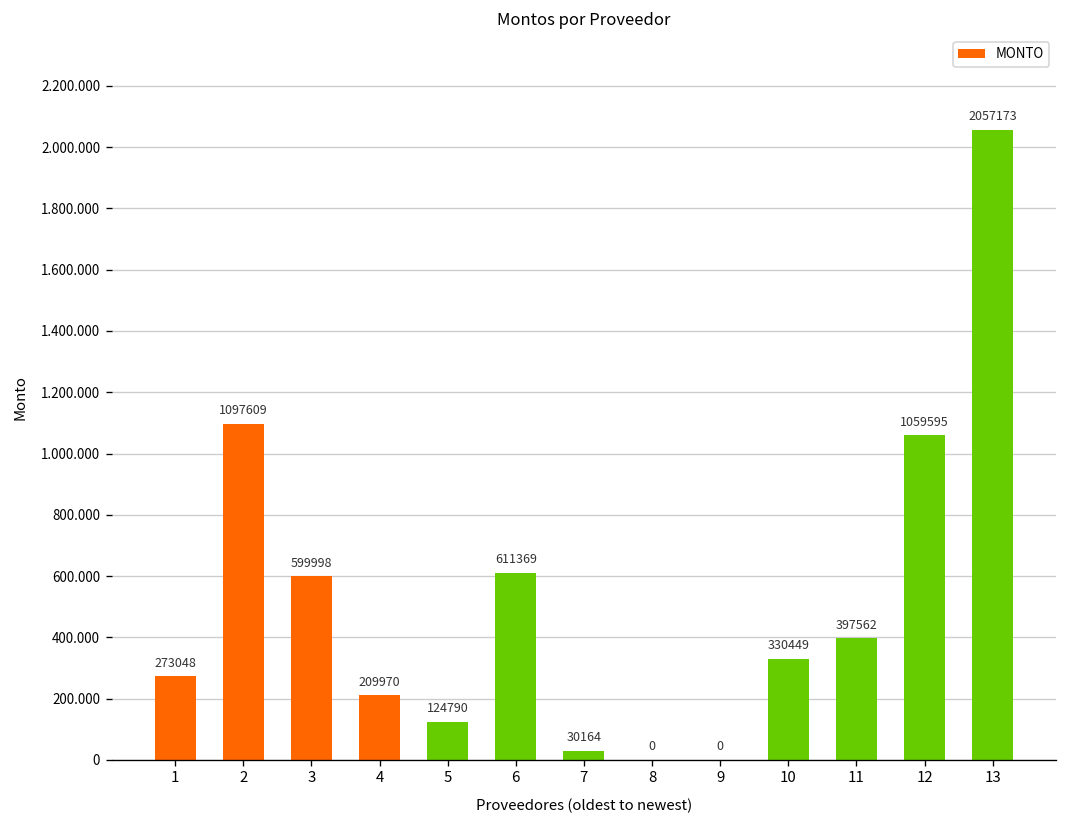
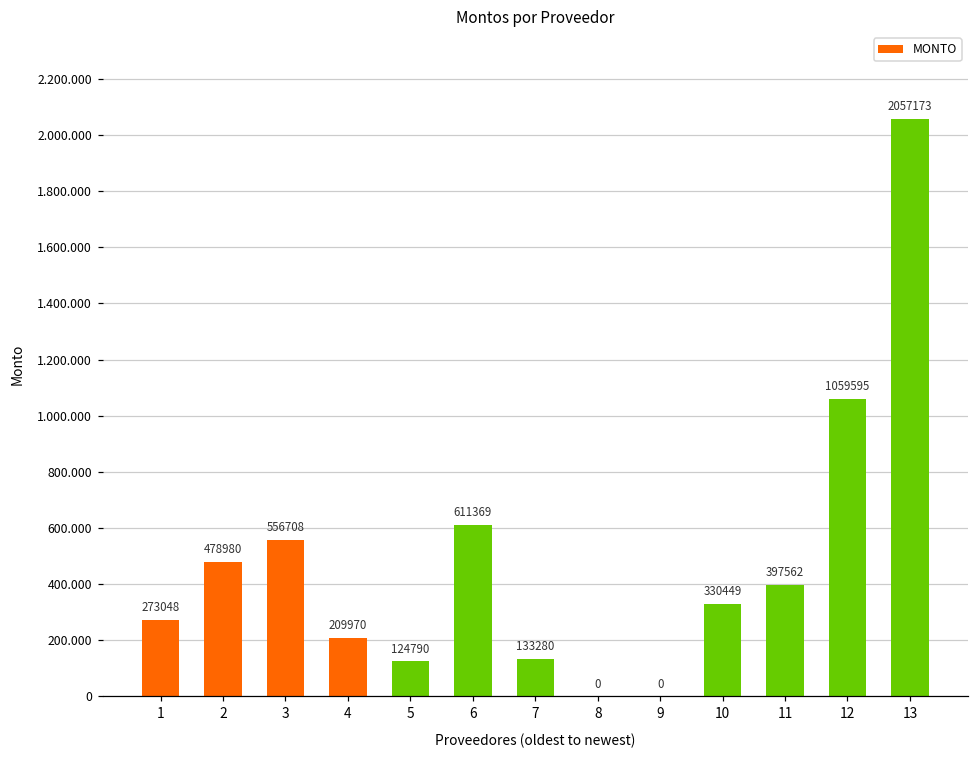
2: 1097609 -> 478980
3: 599998 -> 556708
7: 30164 -> 133280
